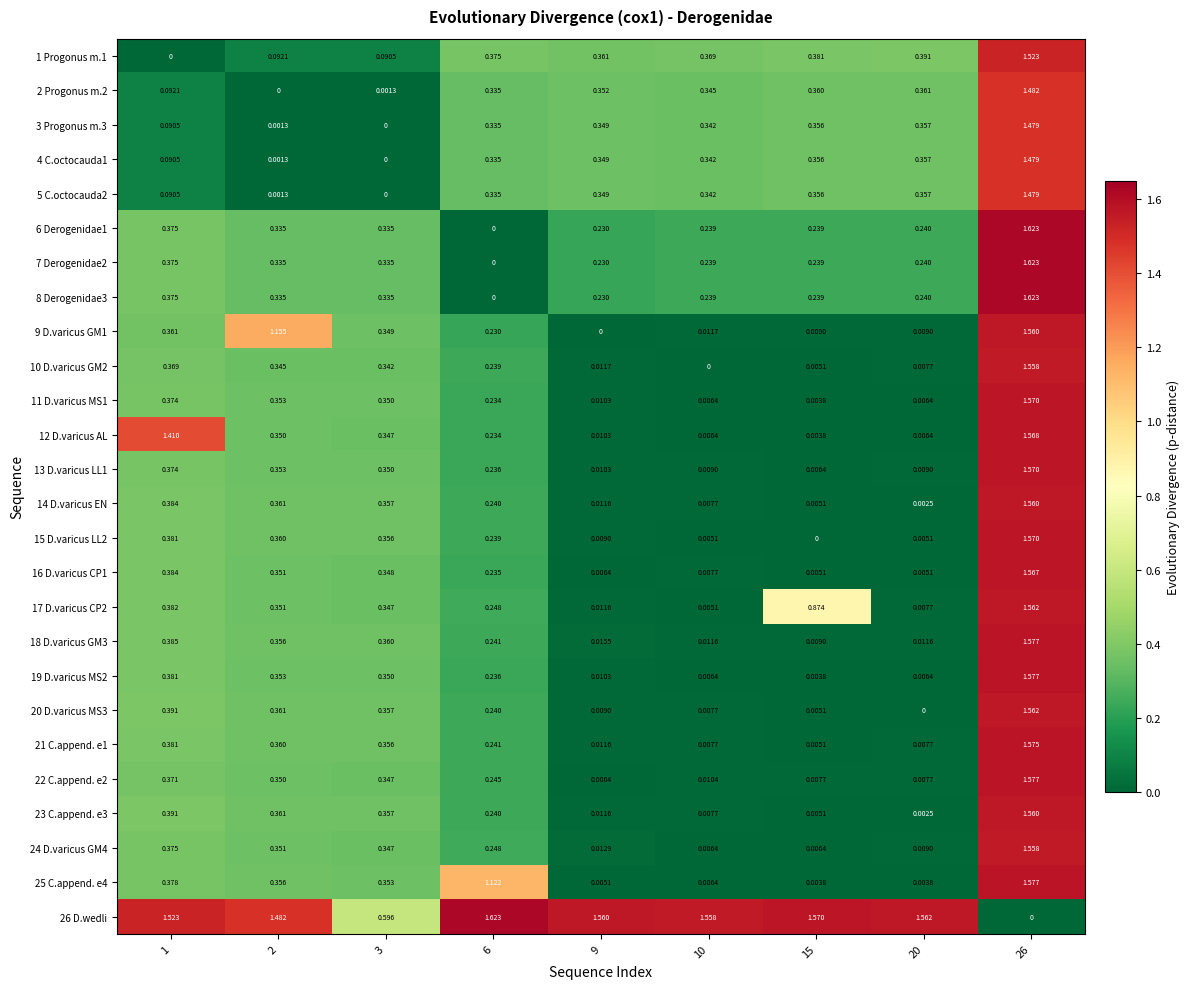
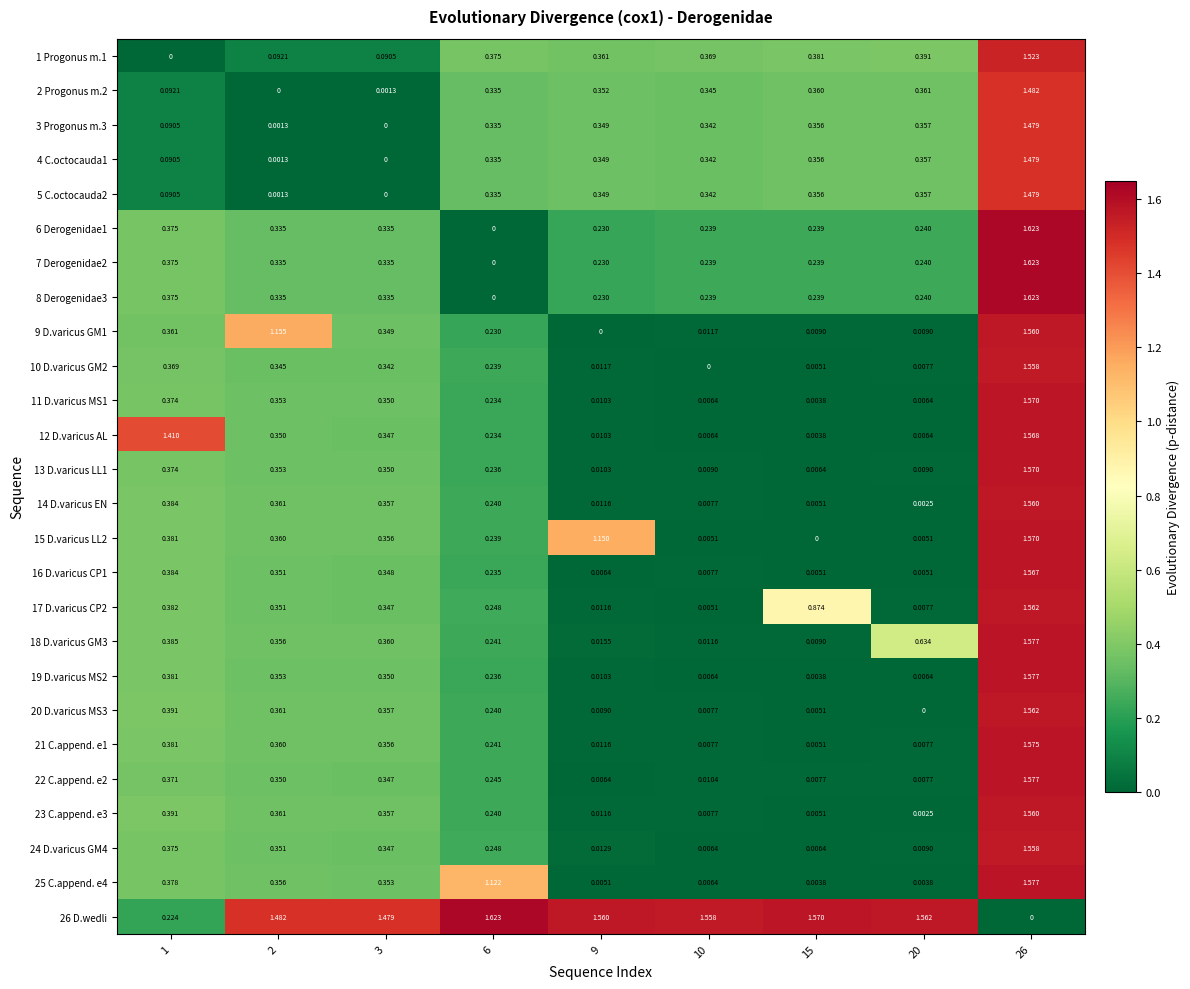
15 D.varicus LL2, 9: 0.0090 -> 1.150
18 D.varicus GM3, 20: 0.0116 -> 0.634
26 D.wedli, 1: 1.523 -> 0.224
26 D.wedli, 3: 0.596 -> 1.479
